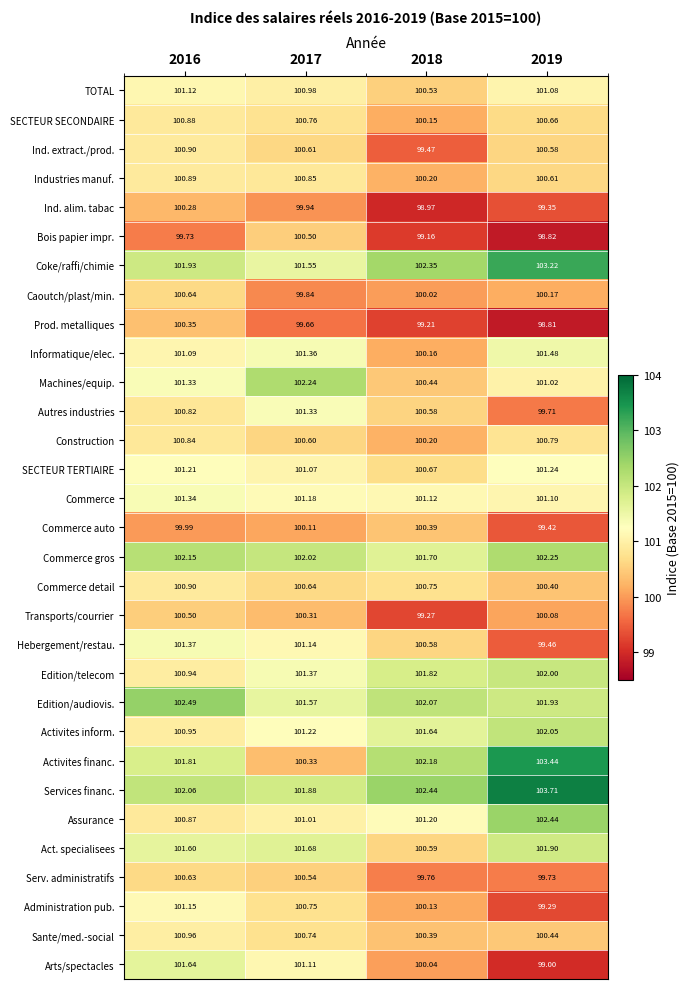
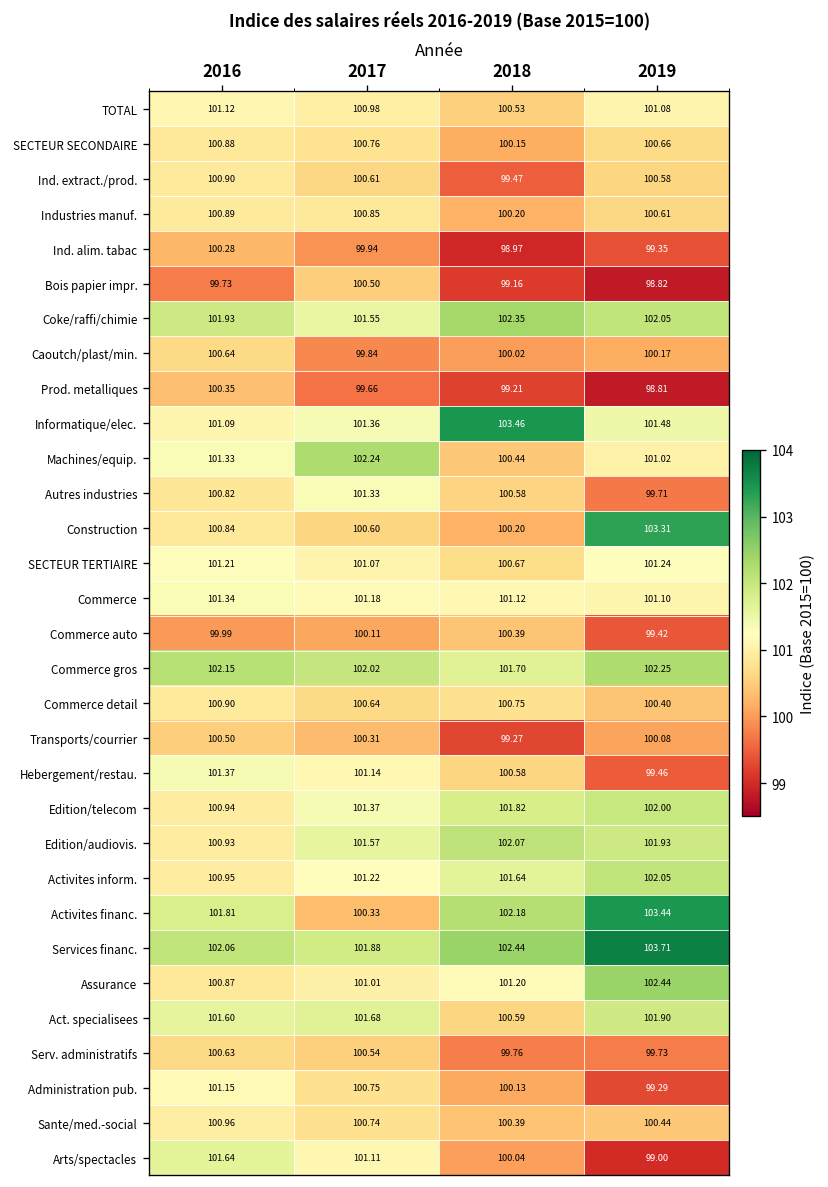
Coke/raffi/chimie, 2019: 103.22 -> 102.05
Informatique/elec., 2018: 100.16 -> 103.46
Construction, 2019: 100.79 -> 103.31
Edition/audiovis., 2016: 102.49 -> 100.93
